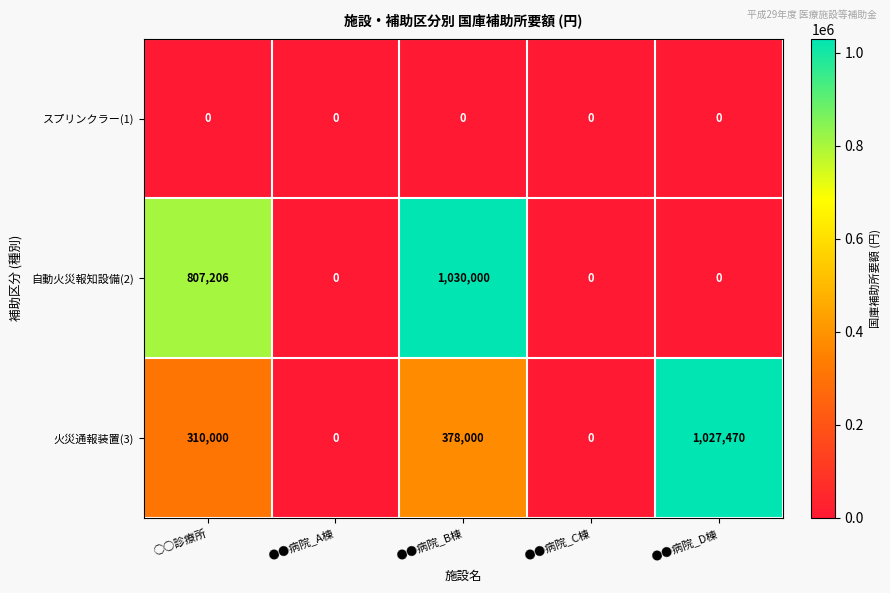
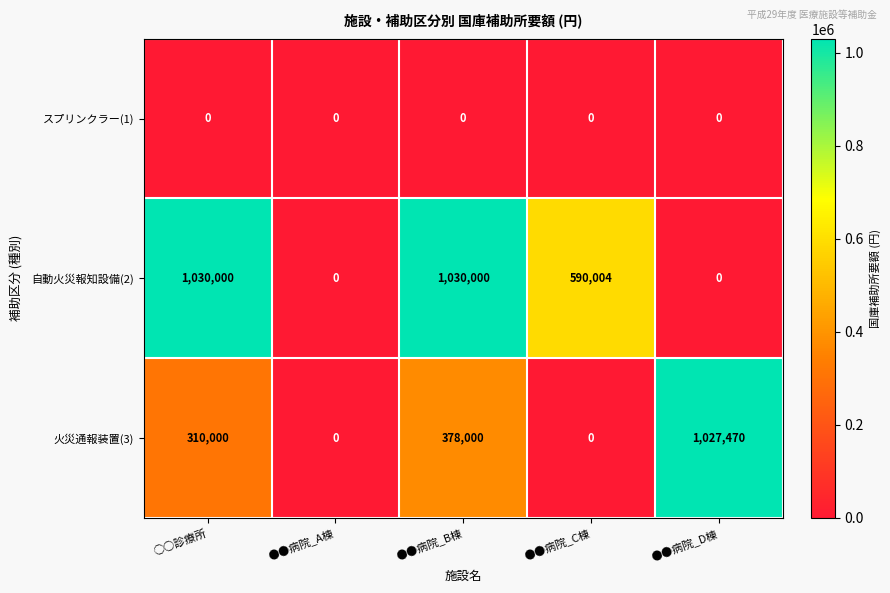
自動火災報知設備(2), ○○診療所: 807,206 -> 1,030,000
自動火災報知設備(2), ●●病院_C棟: 0 -> 590,004
